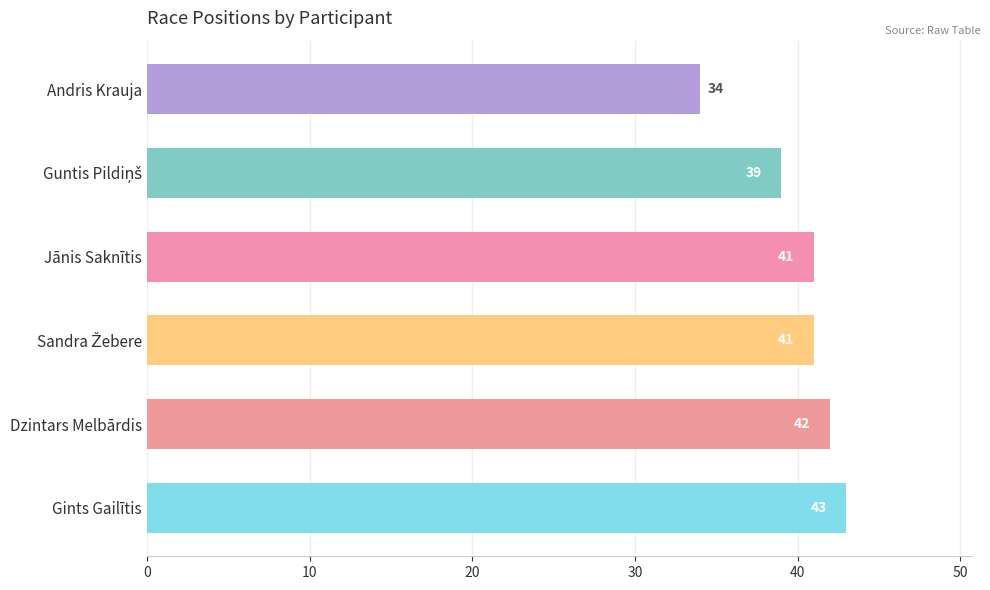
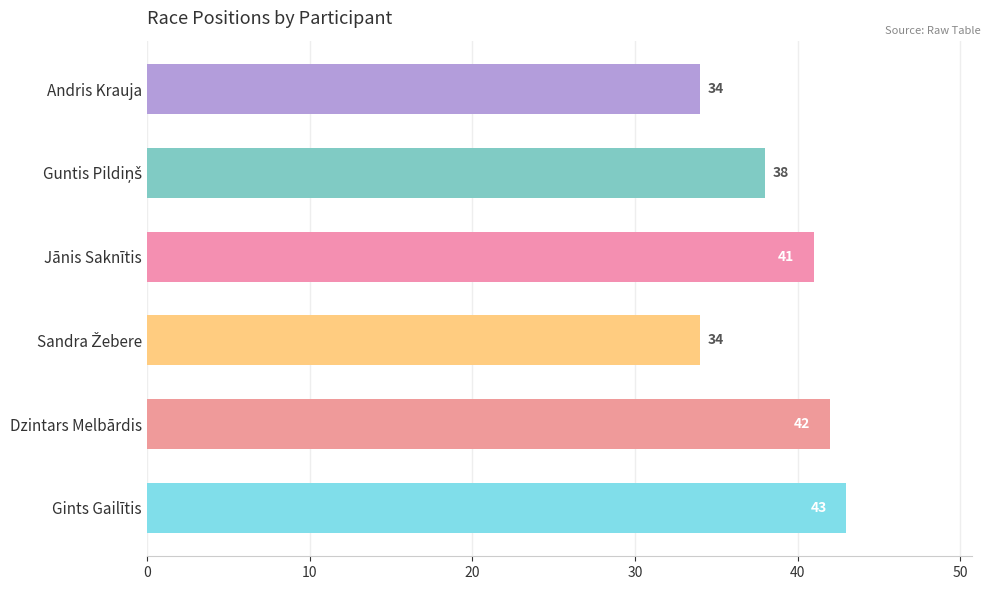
Guntis Pildiņš: 39 -> 38
Sandra Žebere: 41 -> 34
